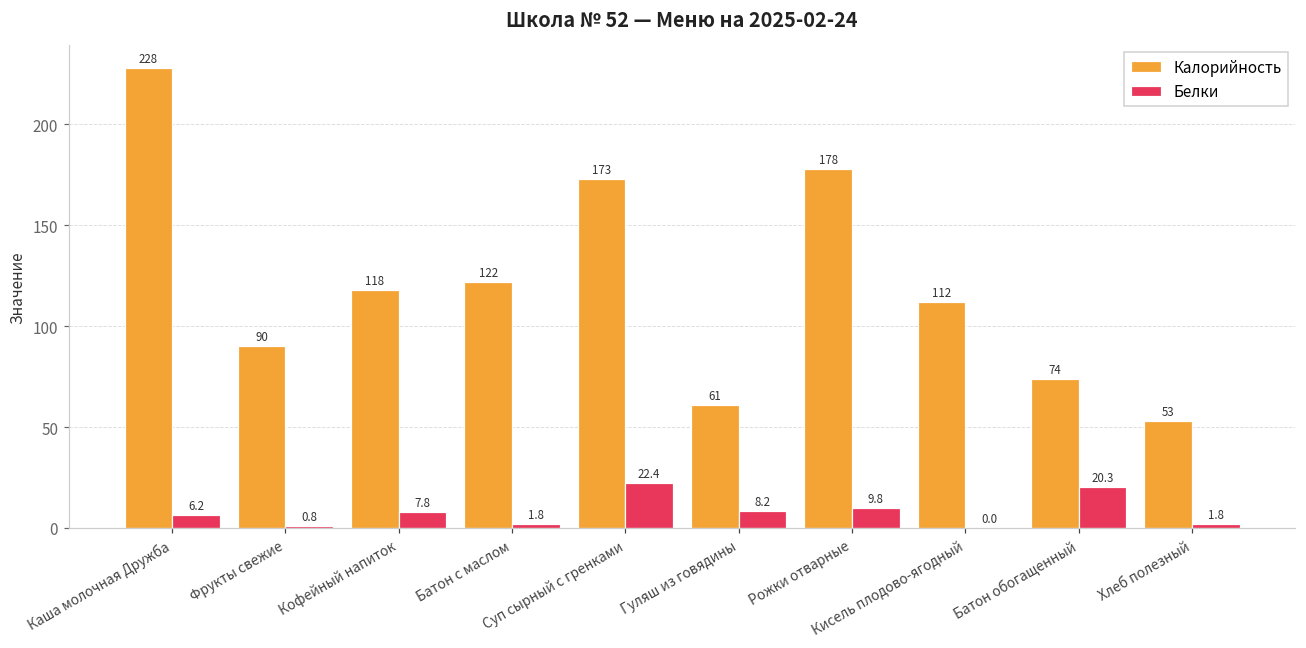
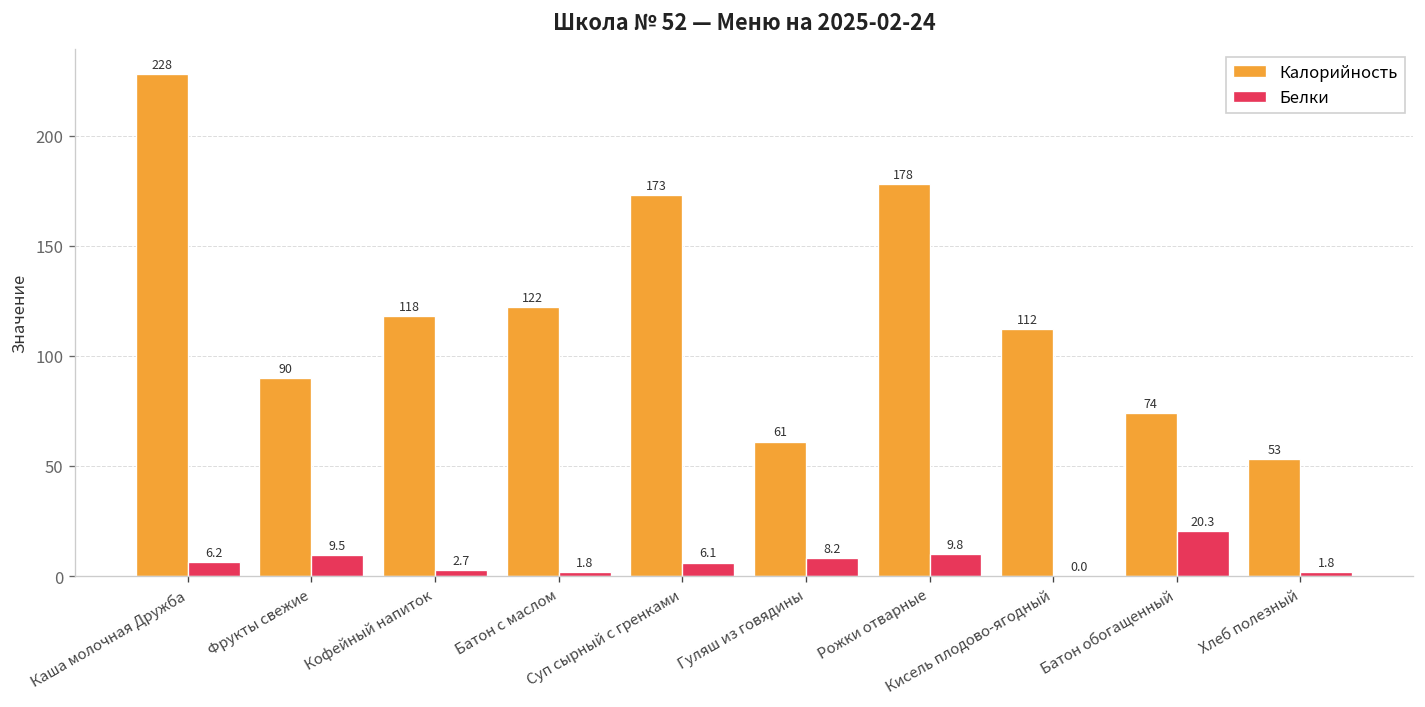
Белки, Фрукты свежие: 0.8 -> 9.5
Белки, Кофейный напиток: 7.8 -> 2.7
Белки, Суп сырный с гренками: 22.4 -> 6.1
